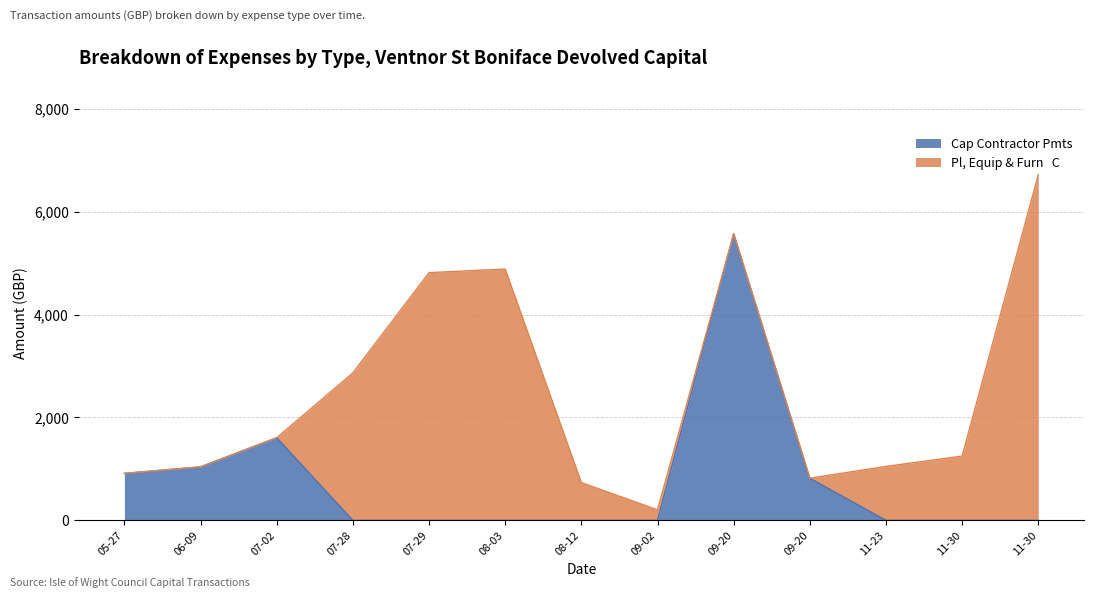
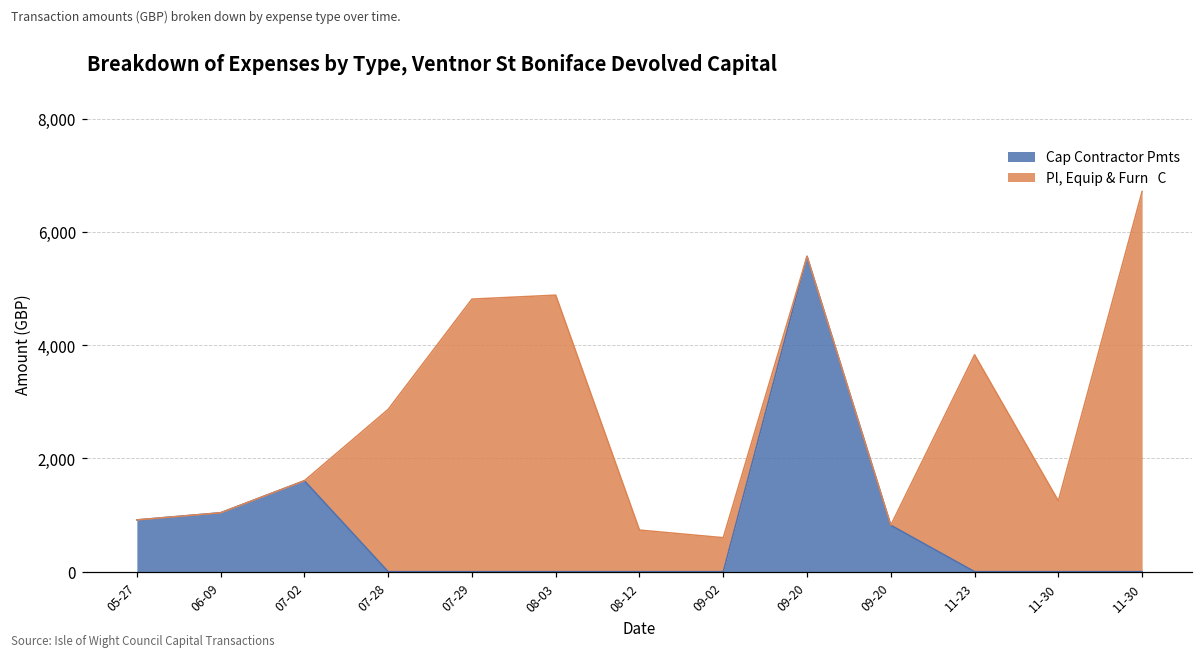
Pl, Equip & Furn C, 09-02: 200 -> 600
Pl, Equip & Furn C, 11-23: 1,000 -> 3,800
